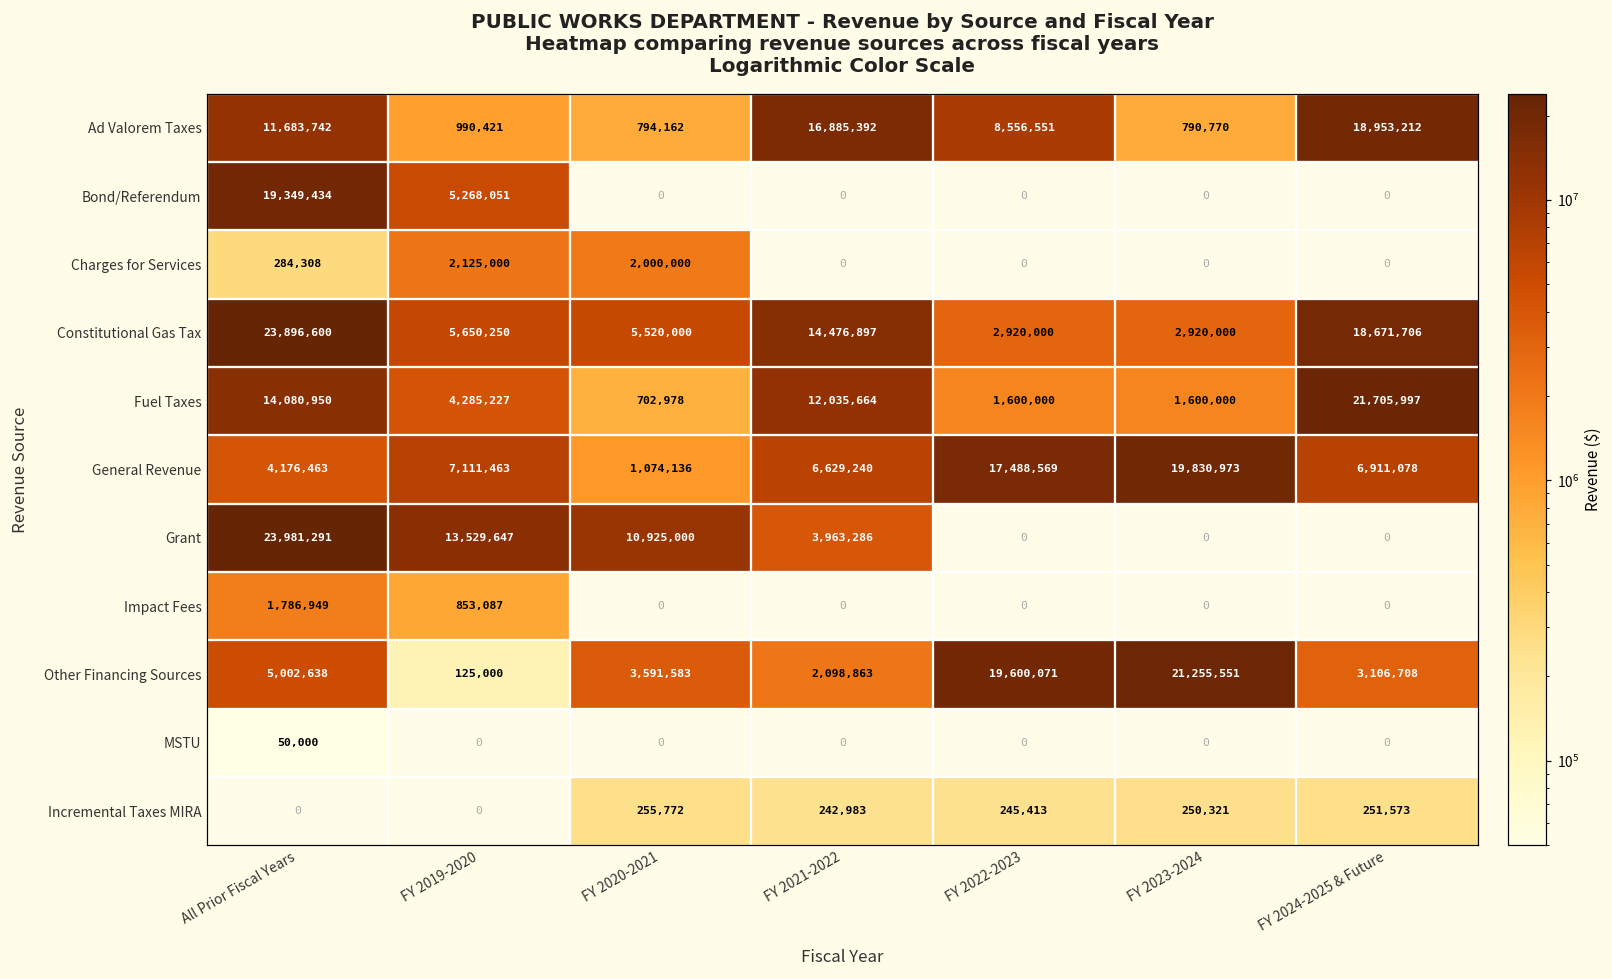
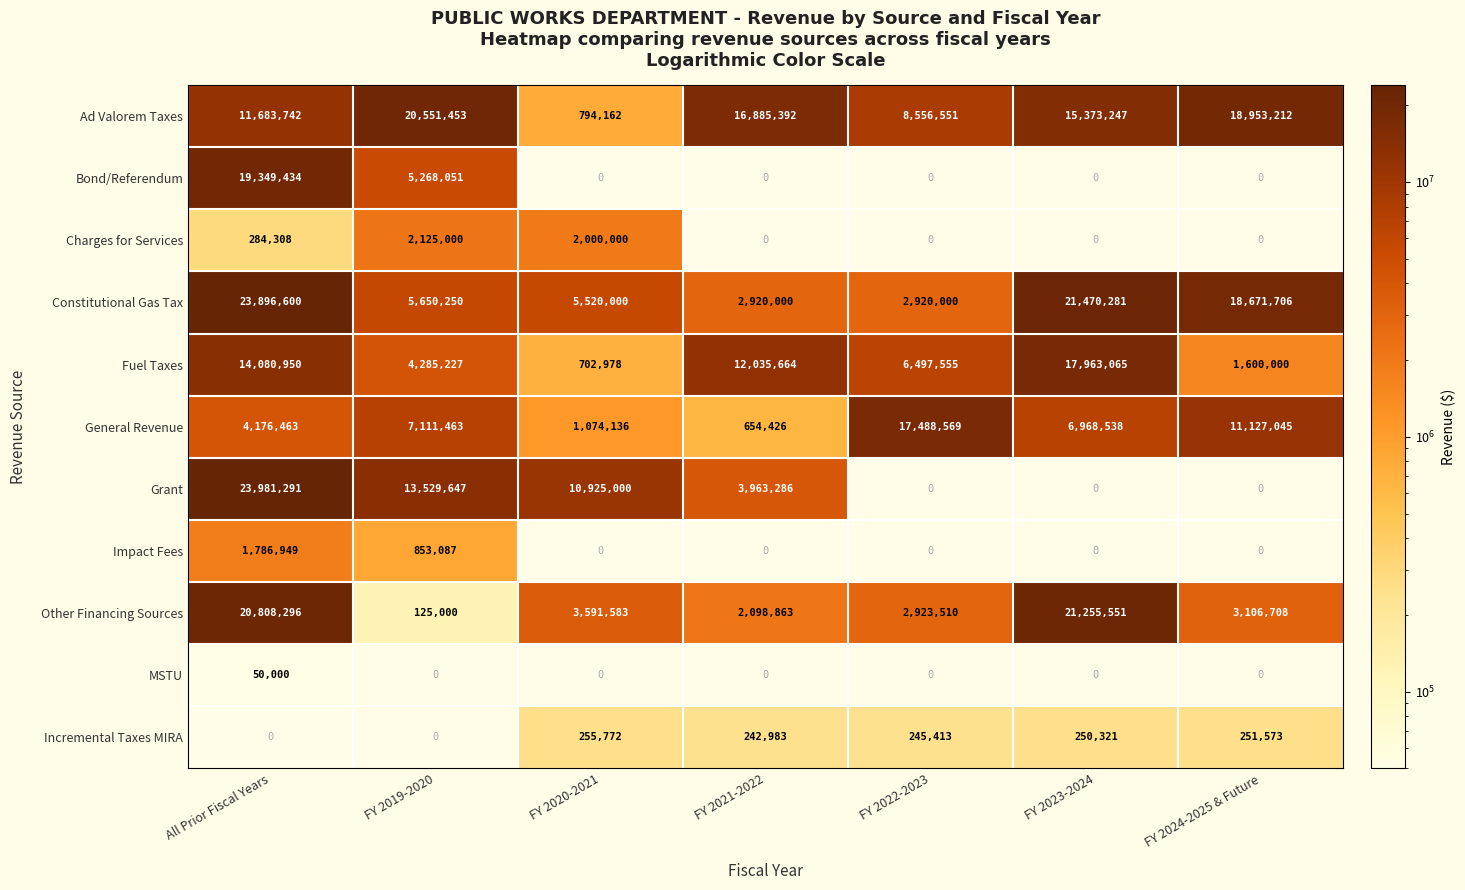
Ad Valorem Taxes, FY 2019-2020: 990,421 -> 20,551,453
Ad Valorem Taxes, FY 2023-2024: 790,770 -> 15,373,247
Constitutional Gas Tax, FY 2021-2022: 14,476,897 -> 2,920,000
Constitutional Gas Tax, FY 2023-2024: 2,920,000 -> 21,470,281
Fuel Taxes, FY 2022-2023: 1,600,000 -> 6,497,555
Fuel Taxes, FY 2023-2024: 1,600,000 -> 17,963,065
Fuel Taxes, FY 2024-2025 & Future: 21,705,997 -> 1,600,000
General Revenue, FY 2021-2022: 6,629,240 -> 654,426
General Revenue, FY 2023-2024: 19,830,973 -> 6,968,538
General Revenue, FY 2024-2025 & Future: 6,911,078 -> 11,127,045
Other Financing Sources, All Prior Fiscal Years: 5,002,638 -> 20,808,296
Other Financing Sources, FY 2022-2023: 19,600,071 -> 2,923,510
